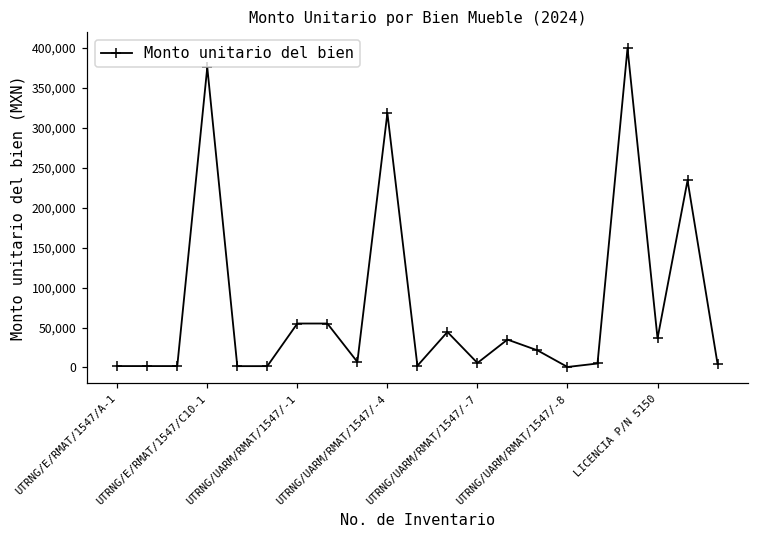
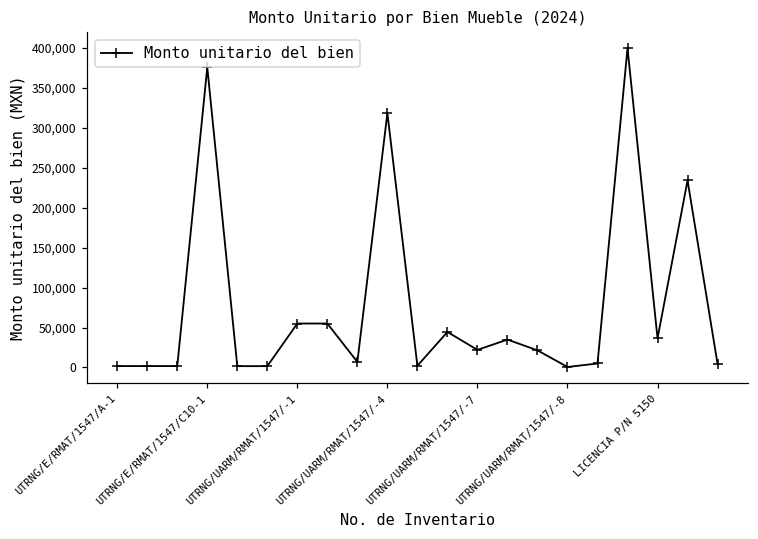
UTRNG/UARM/RMAT/1547/-7: 10,000 -> 20,000
